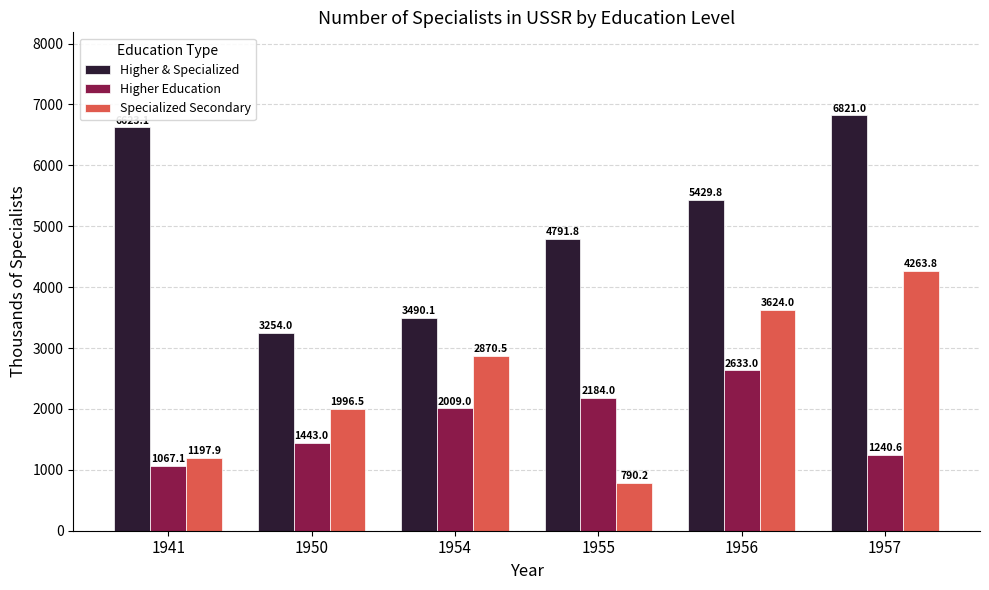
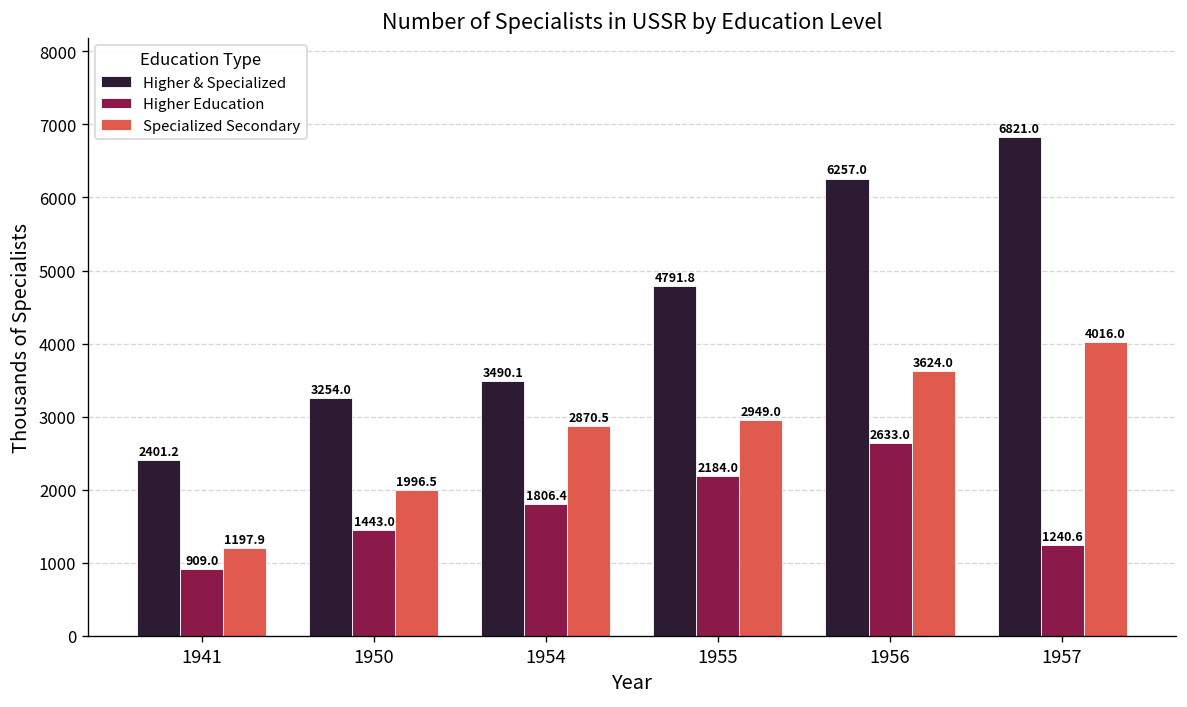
Higher & Specialized, 1941: 6600 -> 2400
Higher Education, 1941: 1067.1 -> 909.0
Higher Education, 1954: 2009.0 -> 1806.4
Specialized Secondary, 1955: 790.2 -> 2949.0
Higher & Specialized, 1956: 5429.8 -> 6257.0
Specialized Secondary, 1957: 4263.8 -> 4016.0
